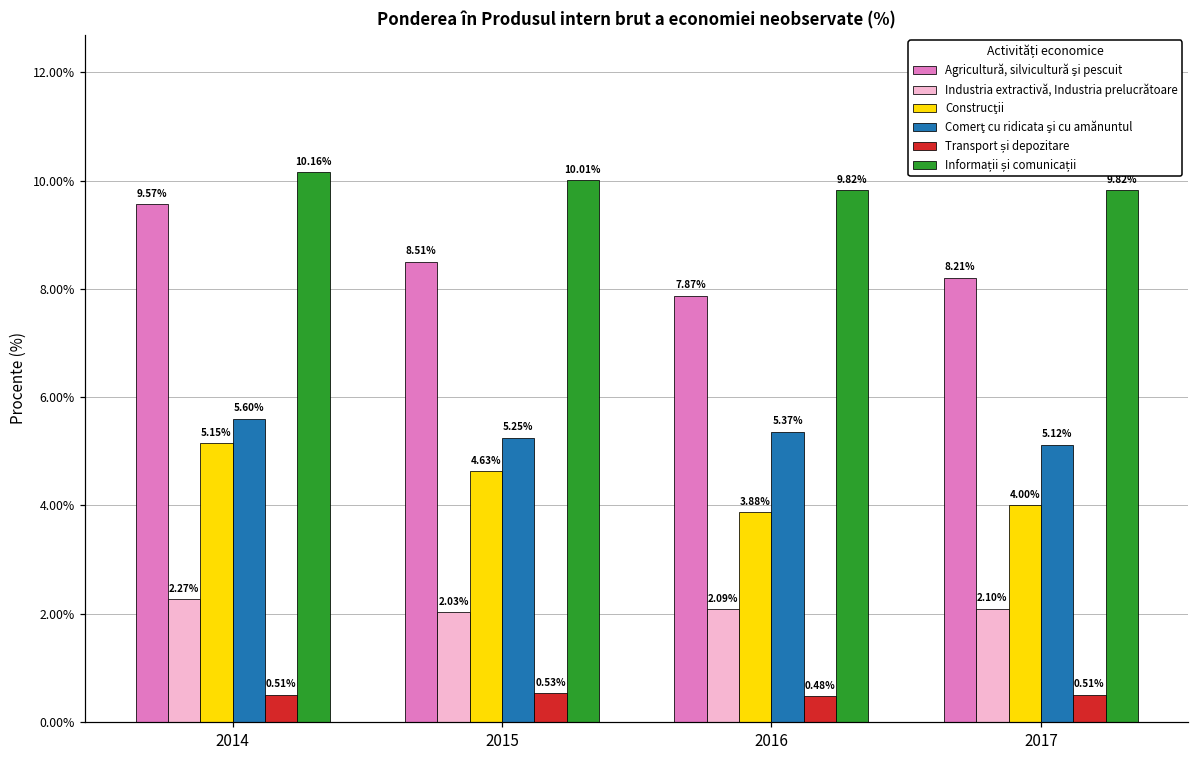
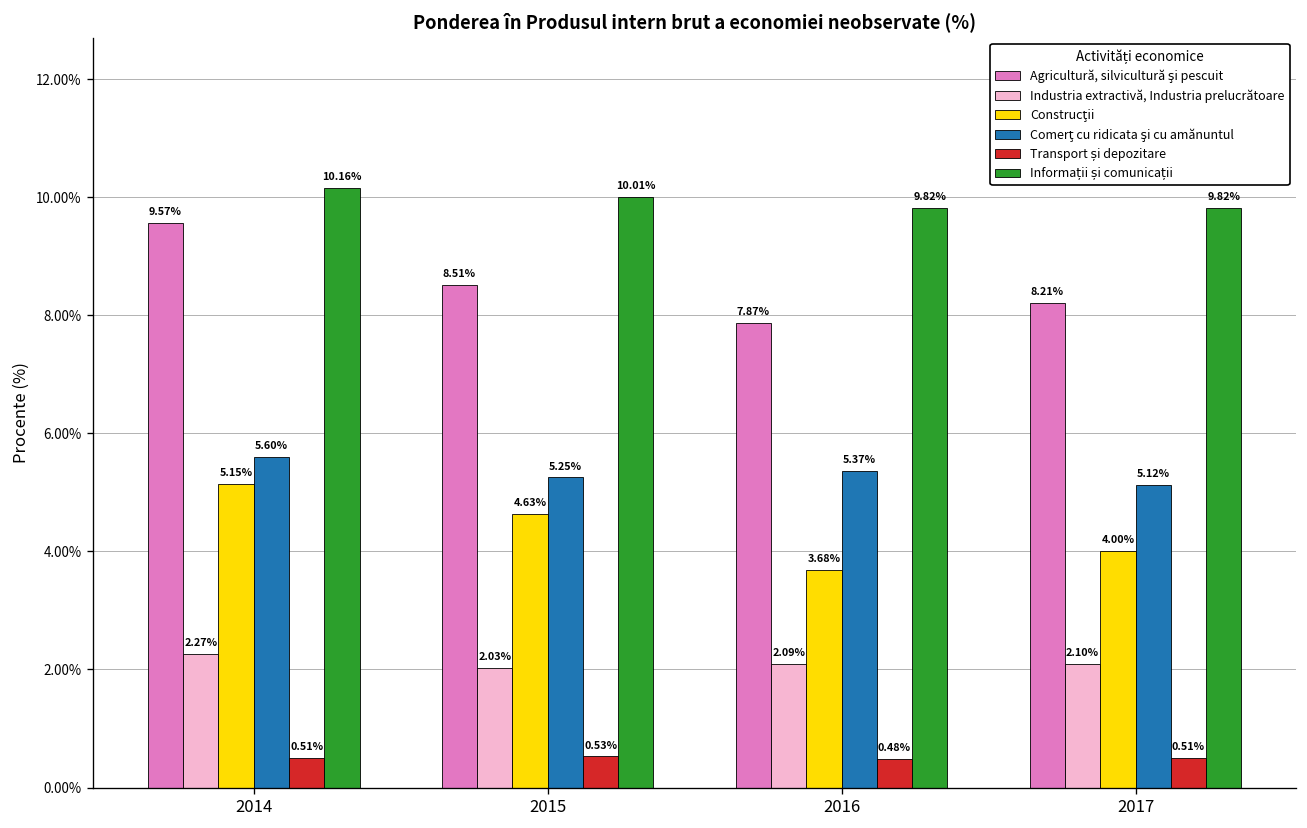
Construcţii, 2016: 3.88% -> 3.68%
